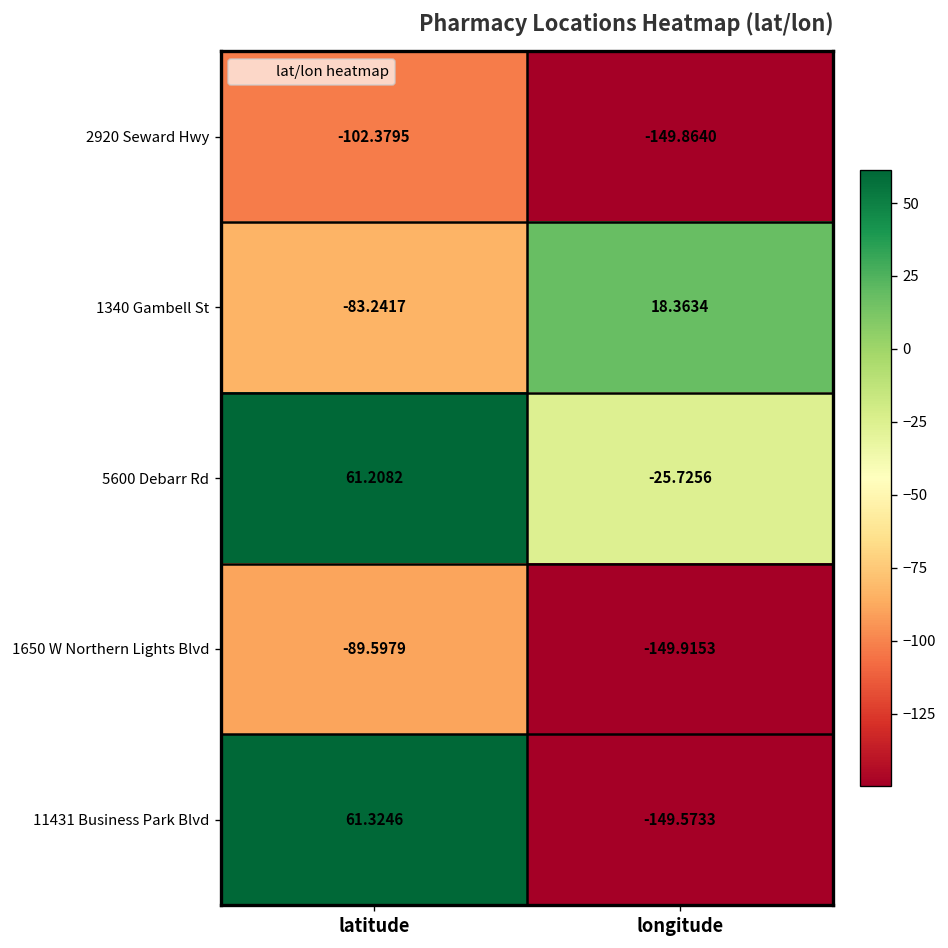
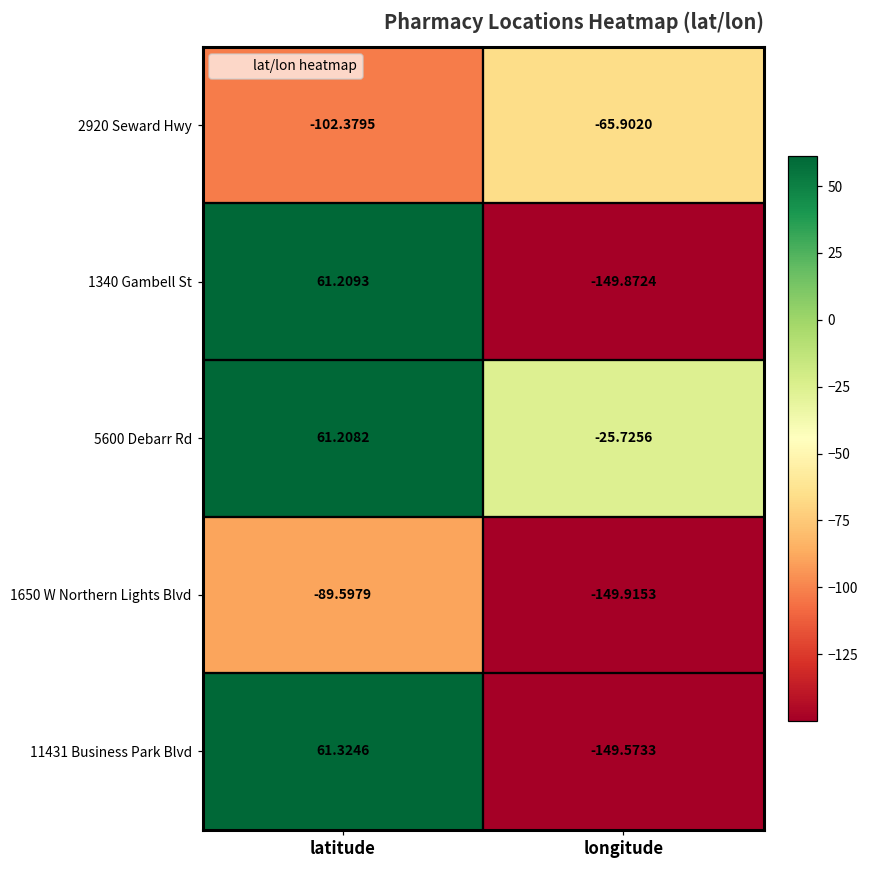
2920 Seward Hwy, longitude: -149.8640 -> -65.9020
1340 Gambell St, latitude: -83.2417 -> 61.2093
1340 Gambell St, longitude: 18.3634 -> -149.8724
